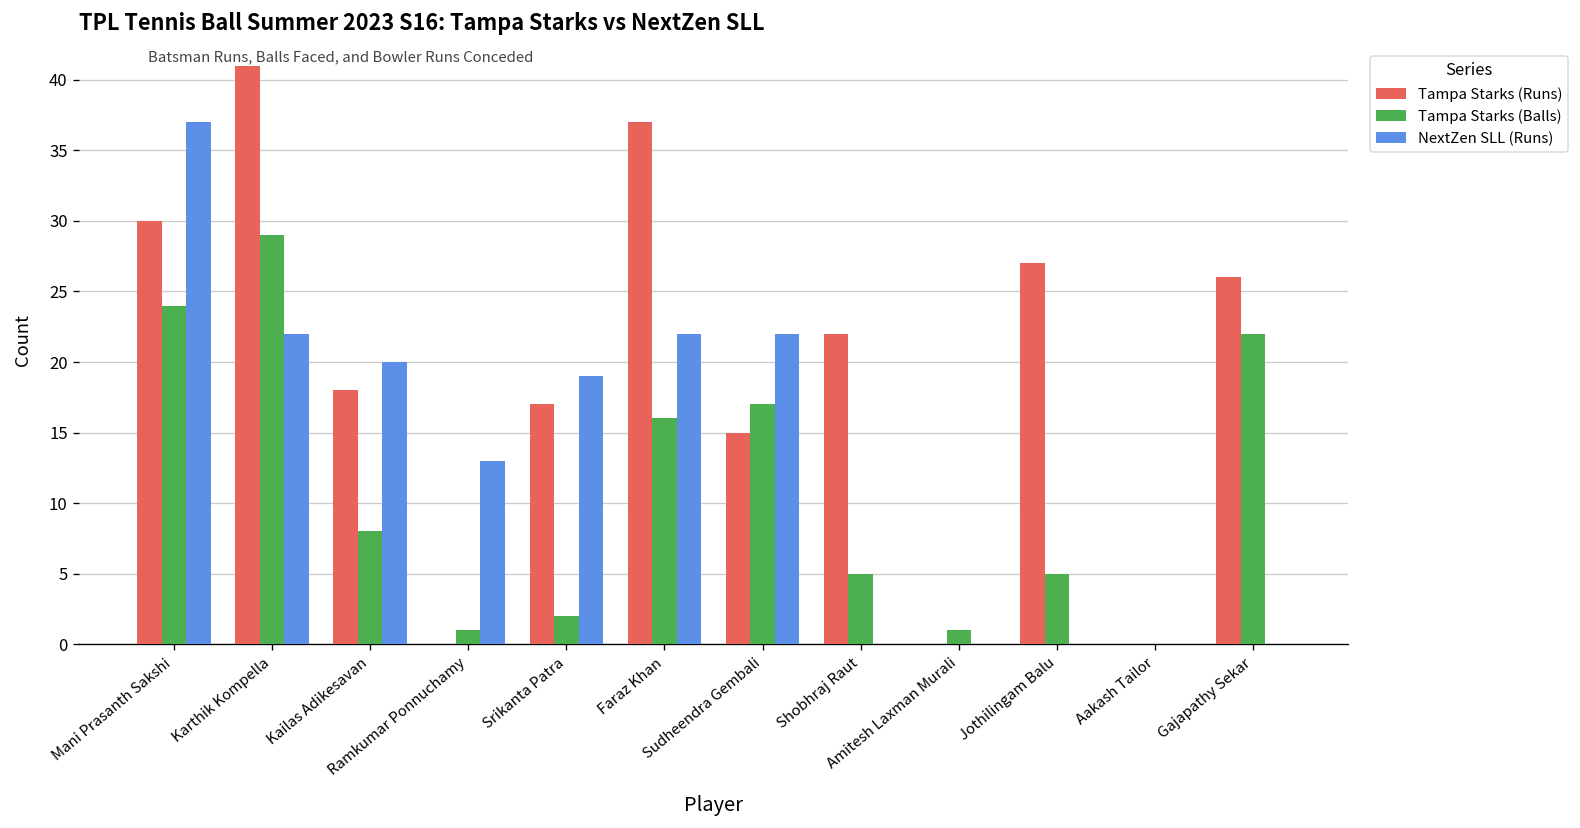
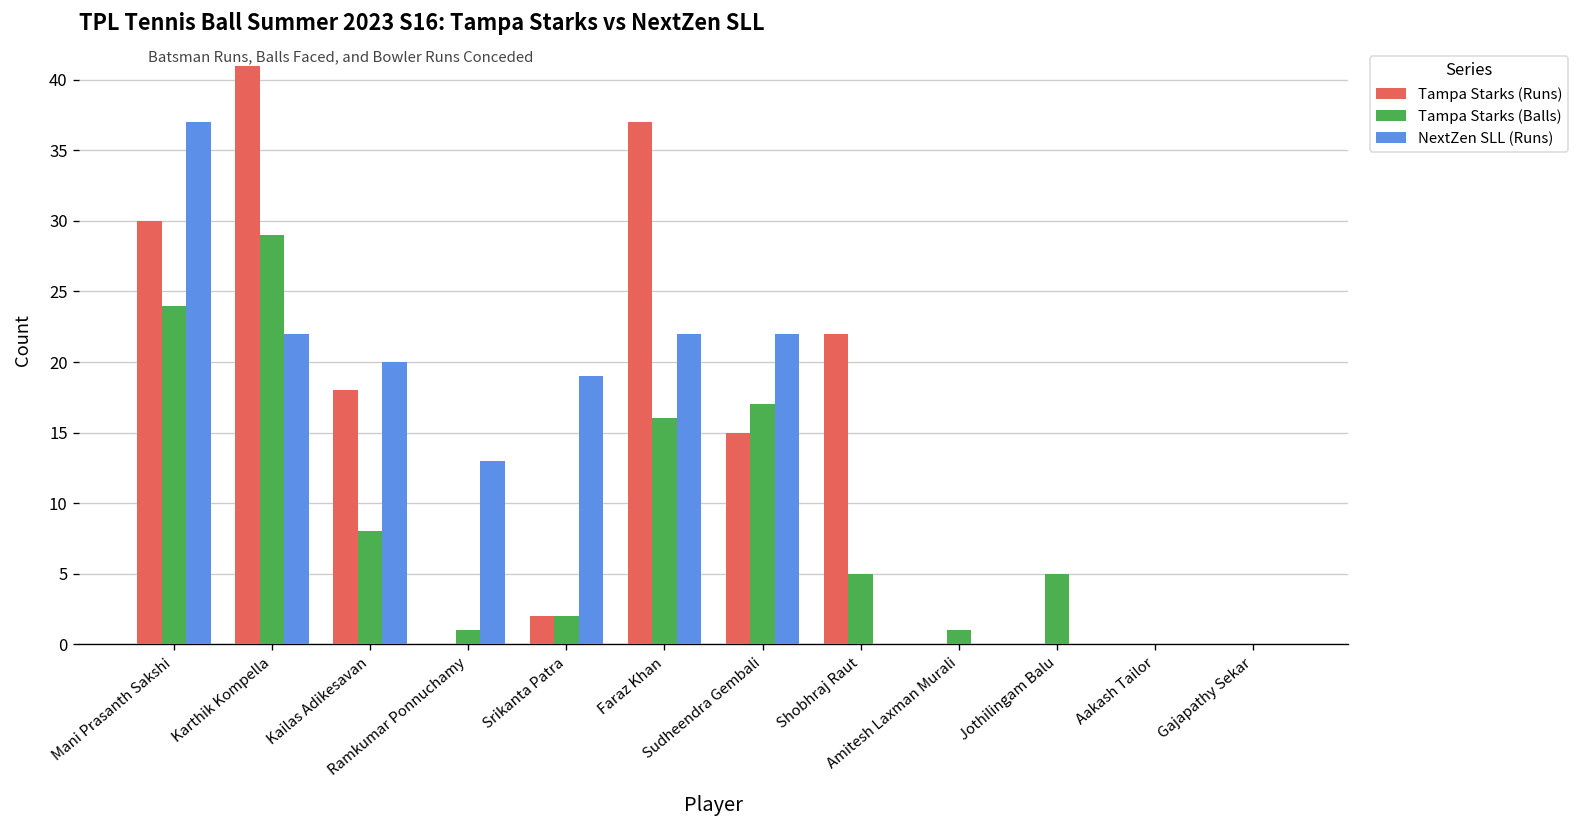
Tampa Starks (Runs), Srikanta Patra: 17 -> 2
Tampa Starks (Runs), Jothilingam Balu: 27 -> 0
Tampa Starks (Runs), Gajapathy Sekar: 26 -> 0
Tampa Starks (Balls), Gajapathy Sekar: 22 -> 0
